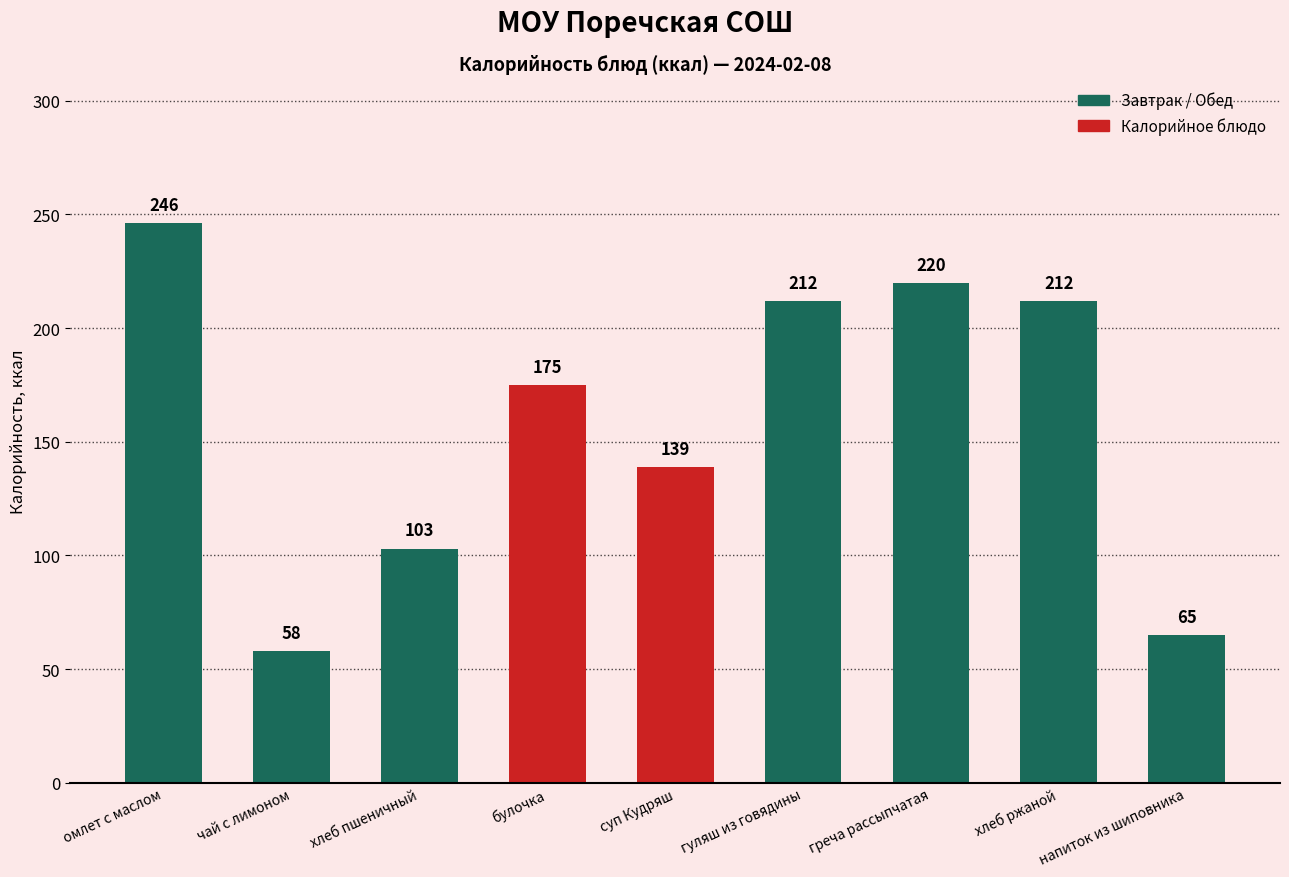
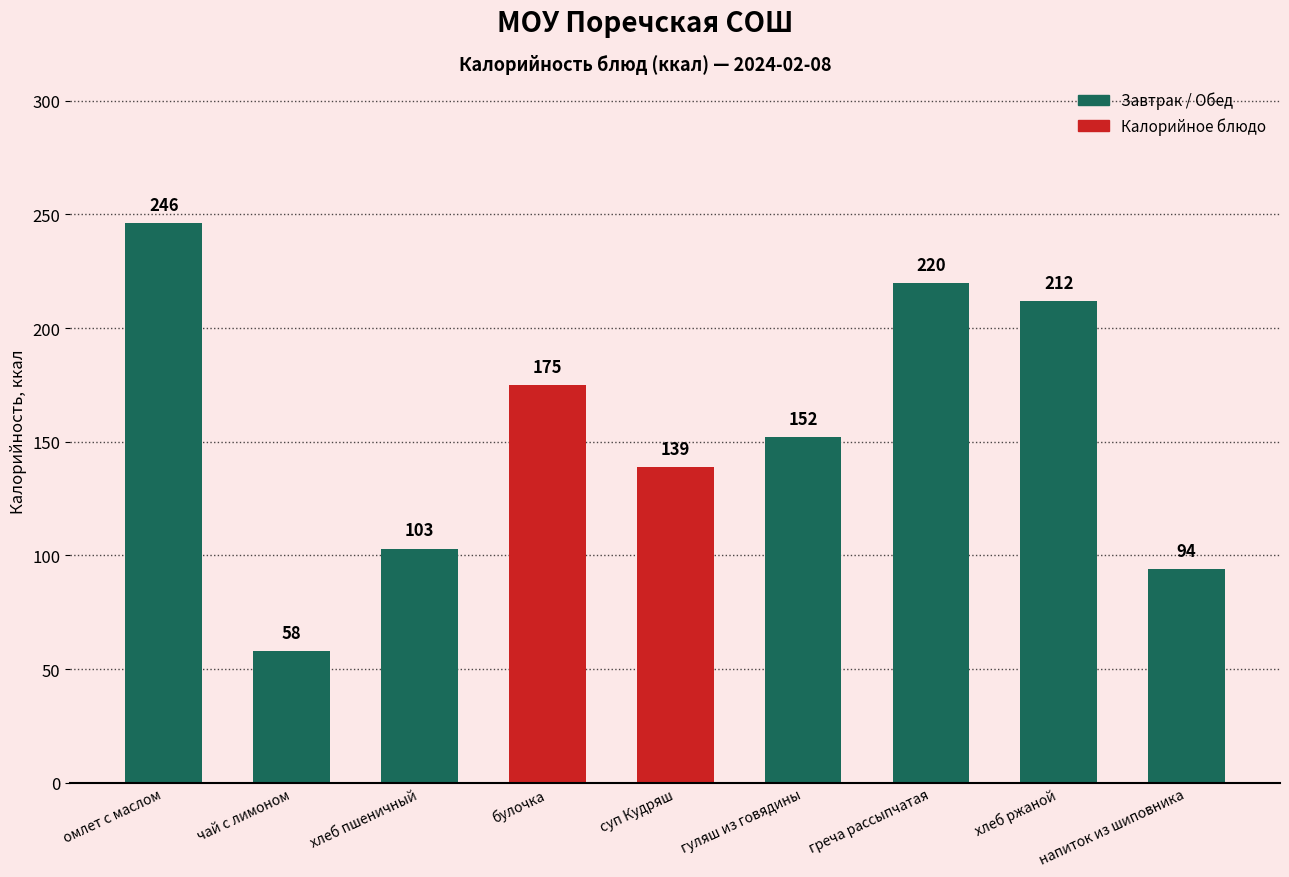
гуляш из говядины: 212 -> 152
напиток из шиповника: 65 -> 94
